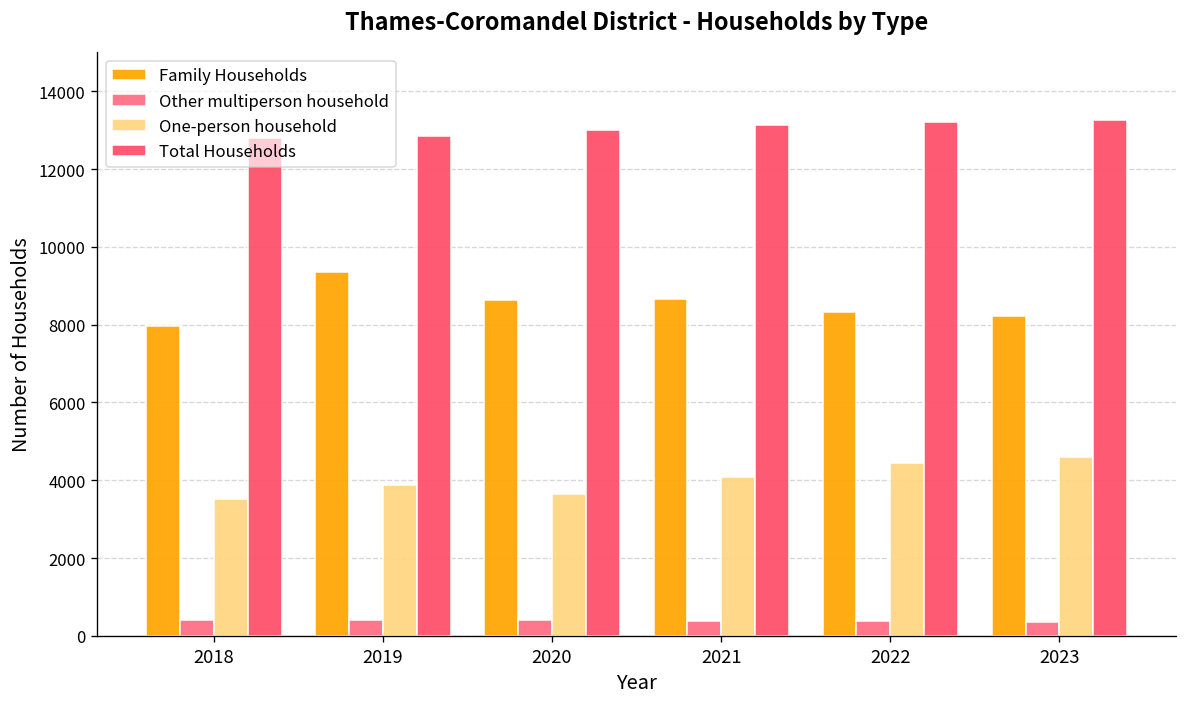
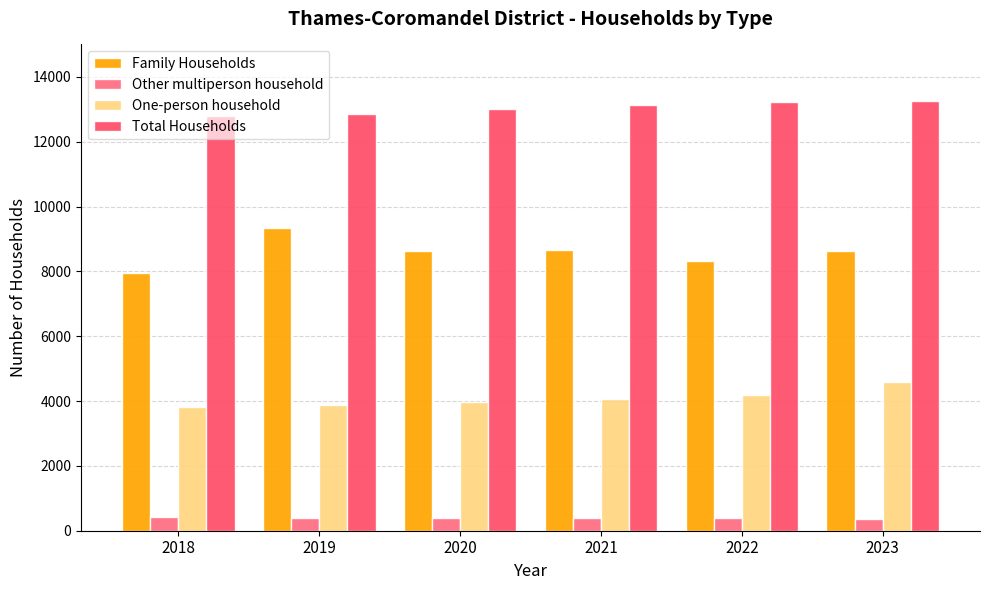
One-person household, 2018: 3500 -> 3800
One-person household, 2020: 3600 -> 4000
One-person household, 2022: 4400 -> 4200
Family Households, 2023: 8200 -> 8600
